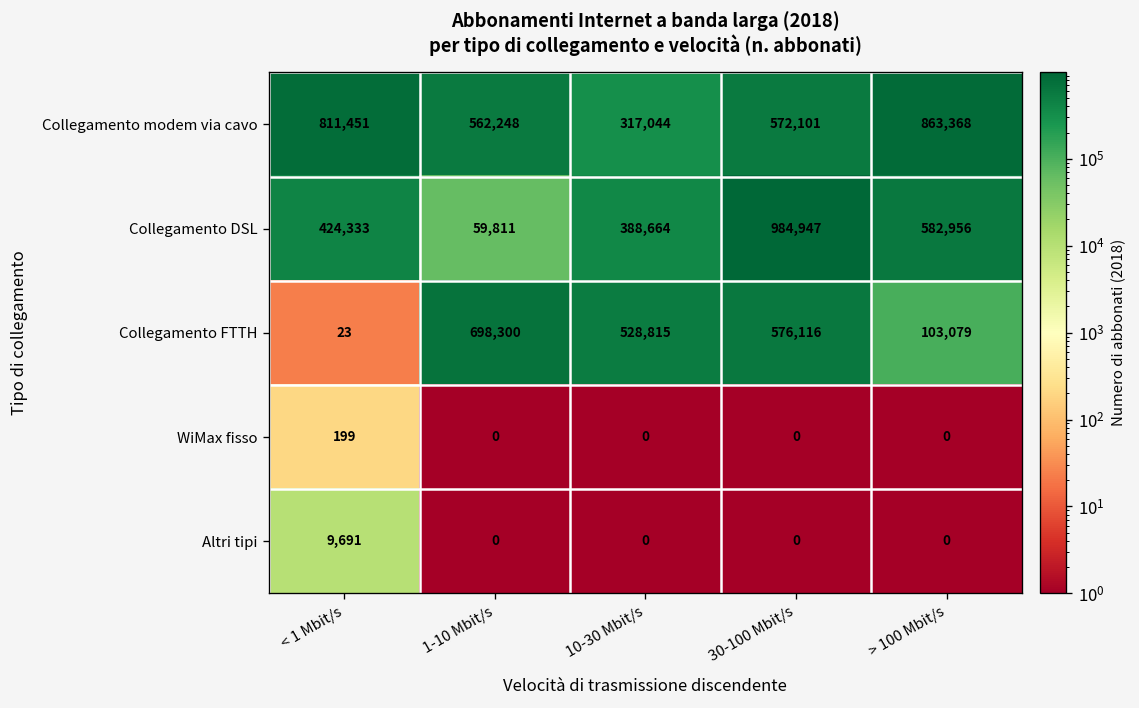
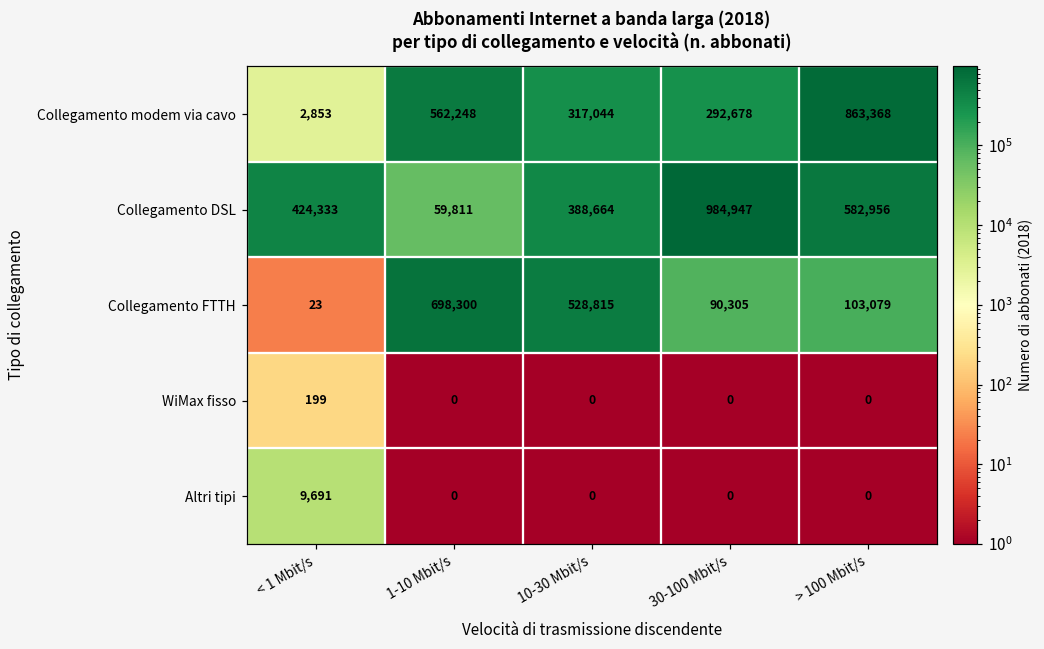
Collegamento modem via cavo, < 1 Mbit/s: 811,451 -> 2,853
Collegamento modem via cavo, 30-100 Mbit/s: 572,101 -> 292,678
Collegamento FTTH, 30-100 Mbit/s: 576,116 -> 90,305
